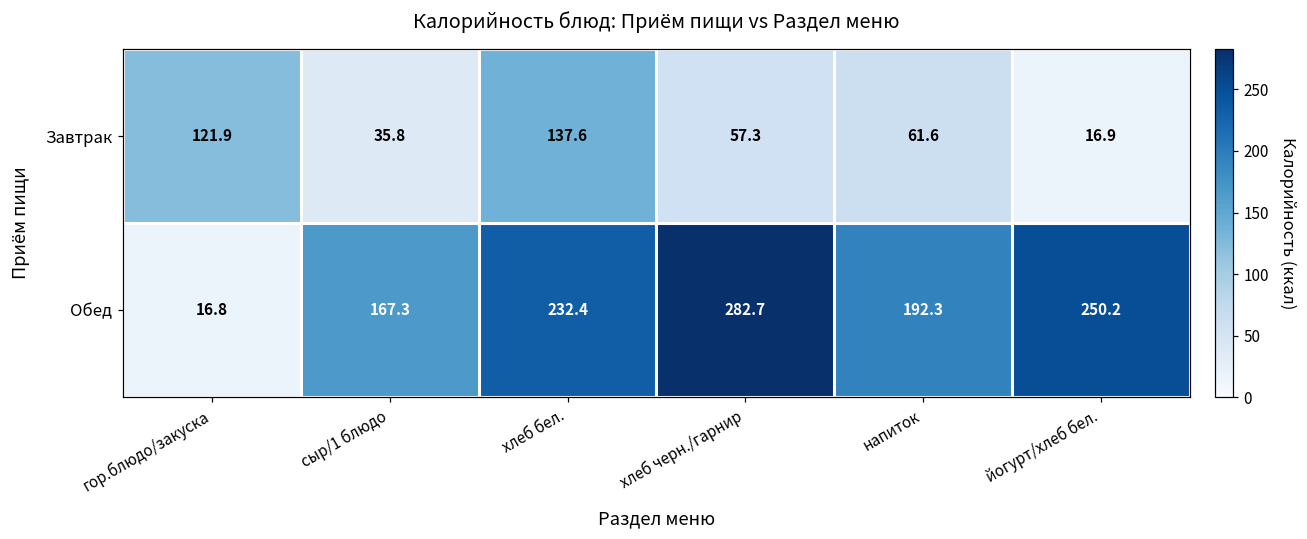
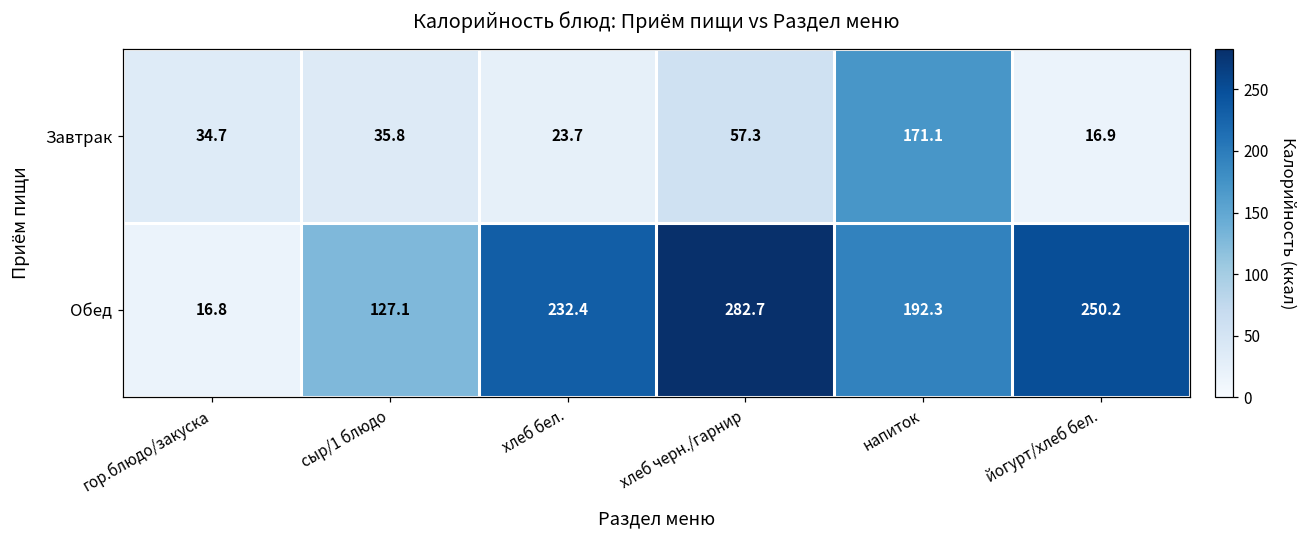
Завтрак, гор.блюдо/закуска: 121.9 -> 34.7
Завтрак, хлеб бел.: 137.6 -> 23.7
Завтрак, напиток: 61.6 -> 171.1
Обед, сыр/1 блюдо: 167.3 -> 127.1
